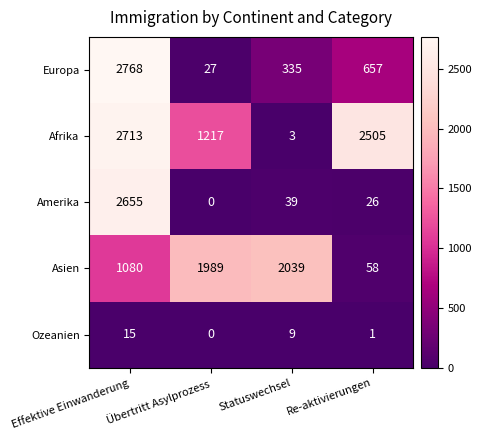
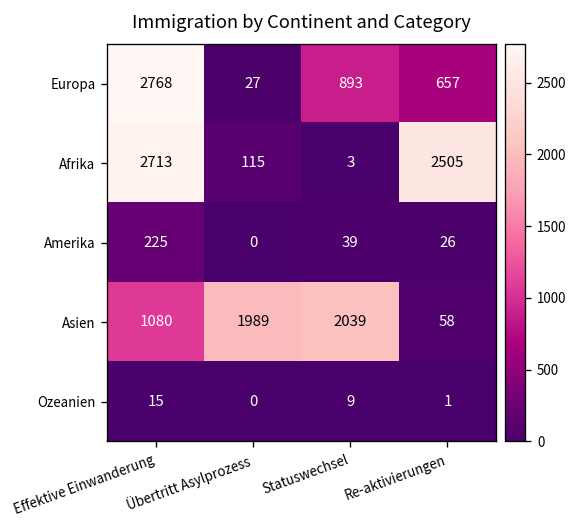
Europa, Statuswechsel: 335 -> 893
Afrika, Übertritt Asylprozess: 1217 -> 115
Amerika, Effektive Einwanderung: 2655 -> 225
